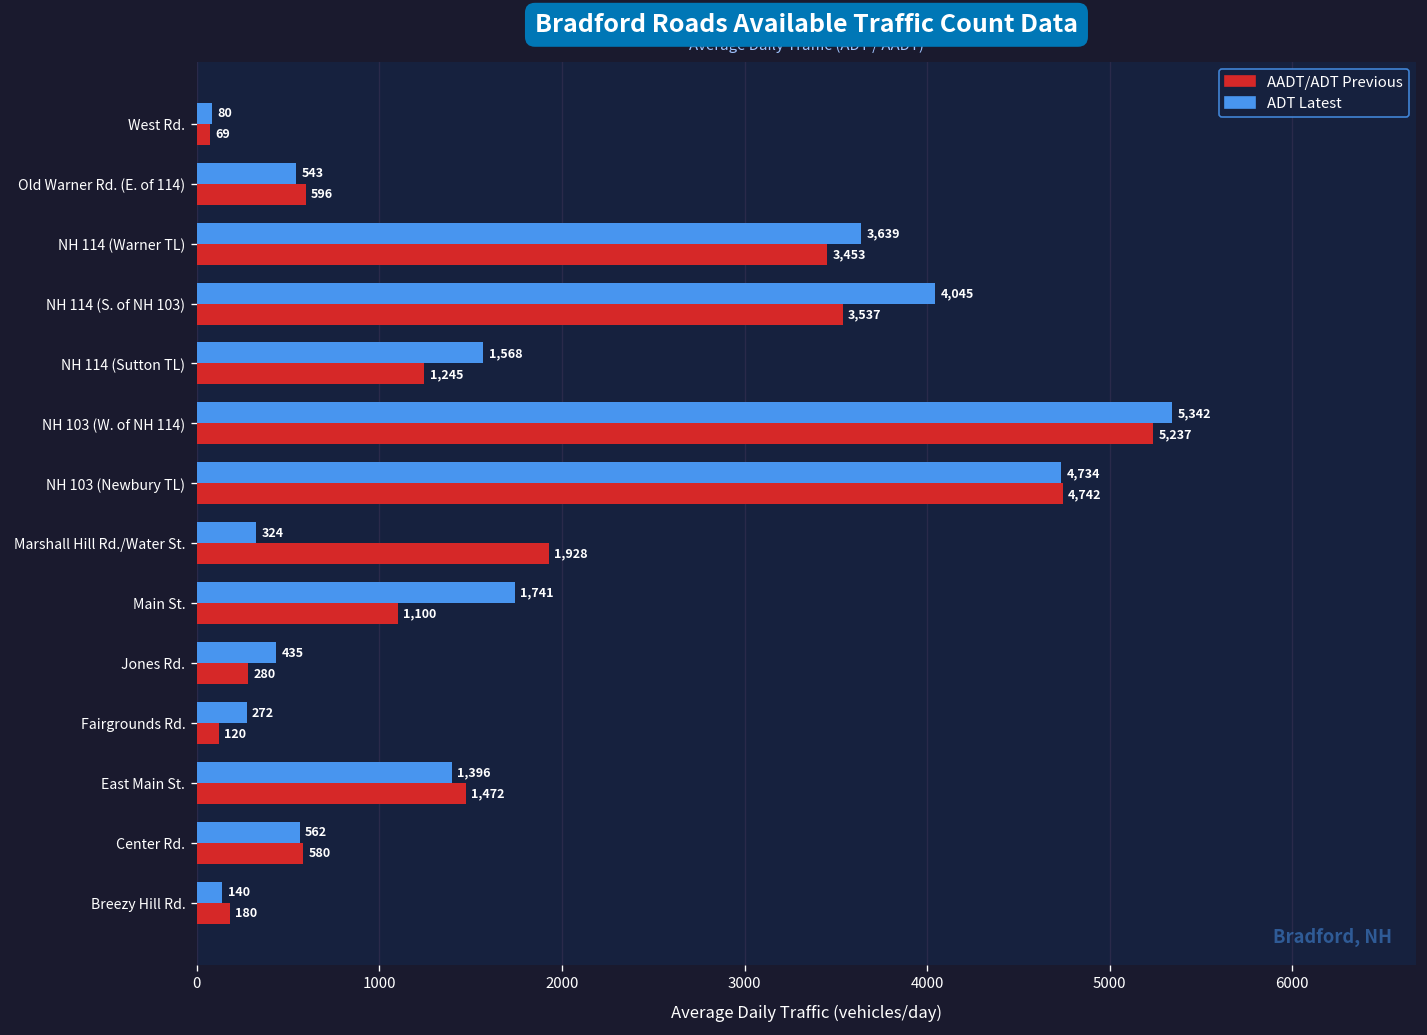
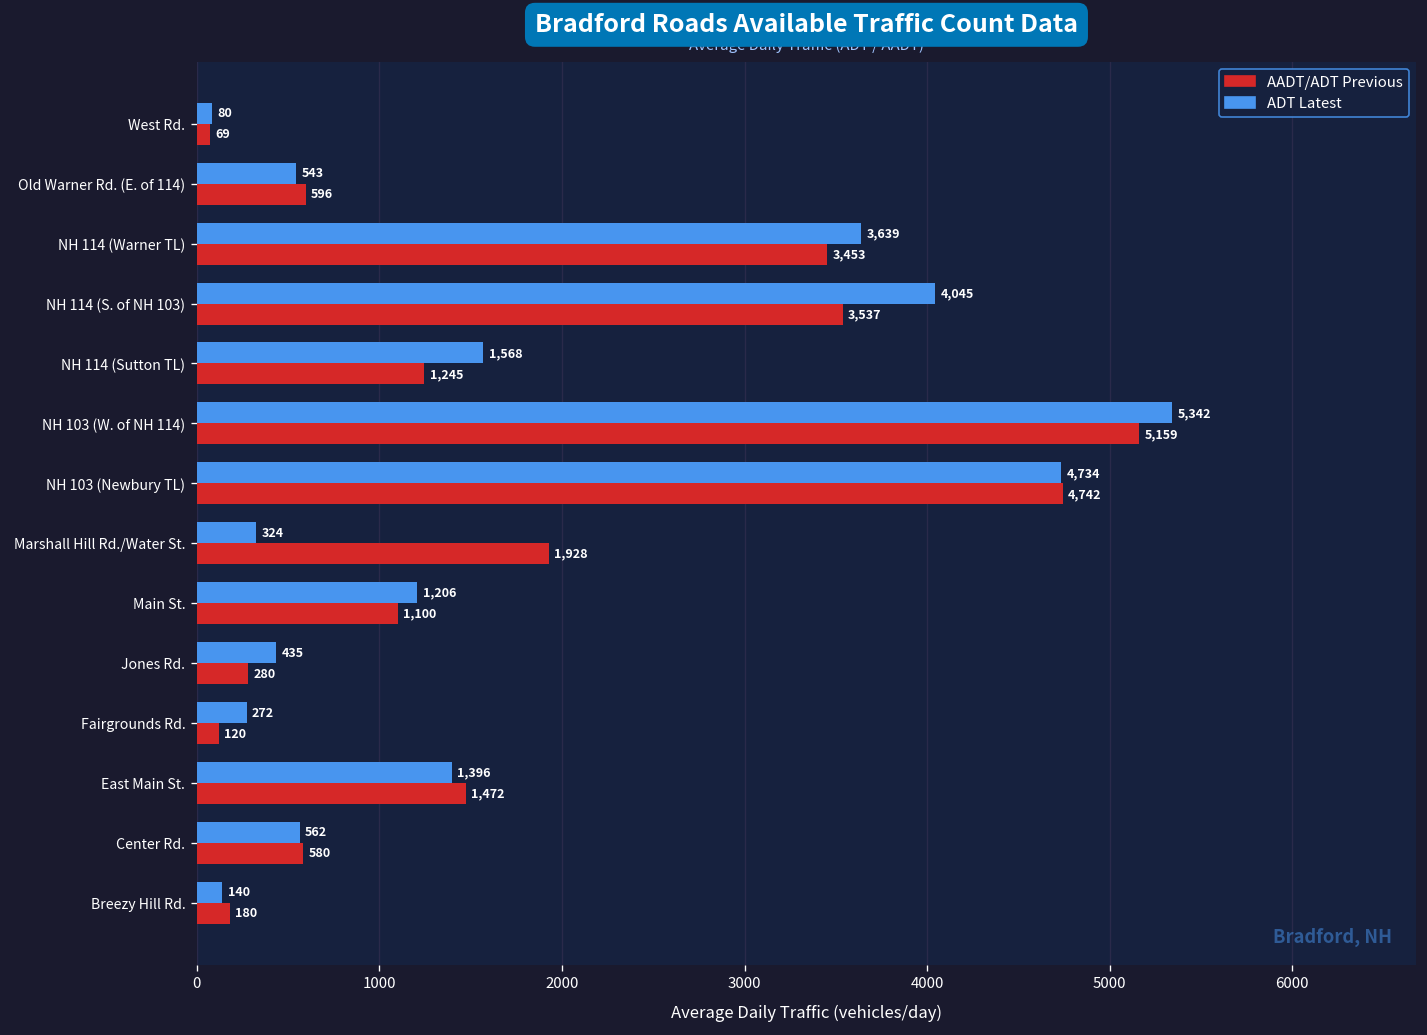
AADT/ADT Previous, NH 103 (W. of NH 114): 5,237 -> 5,159
ADT Latest, Main St.: 1,741 -> 1,206
